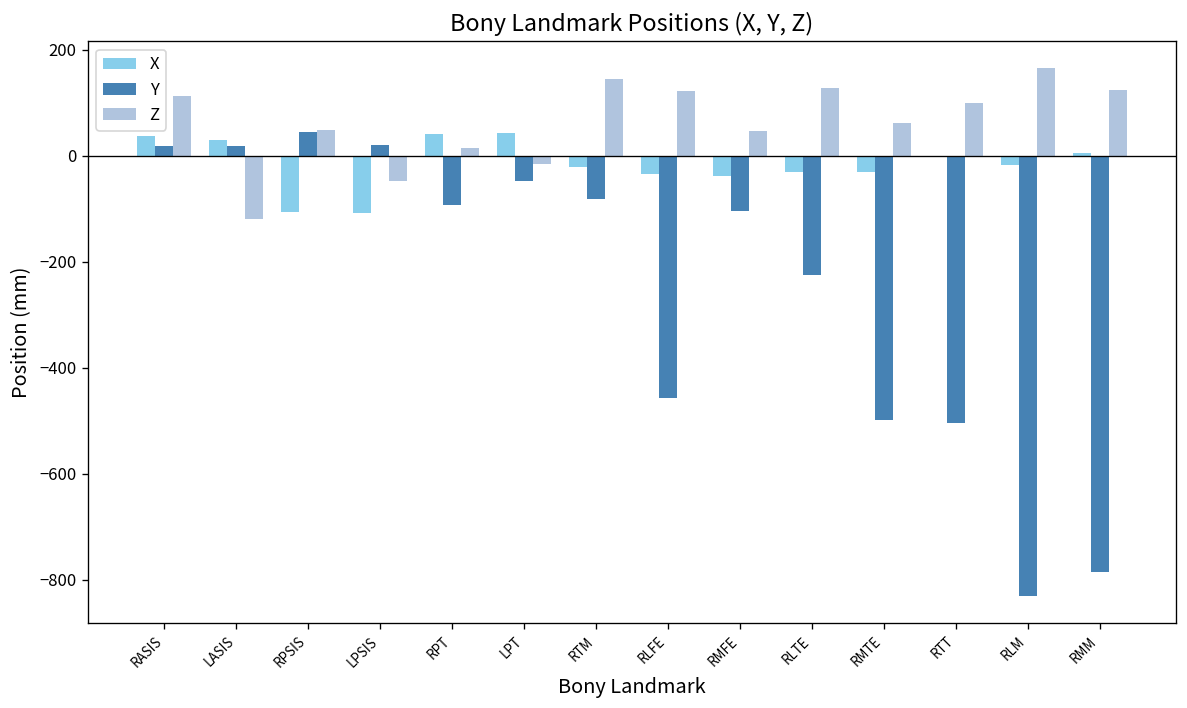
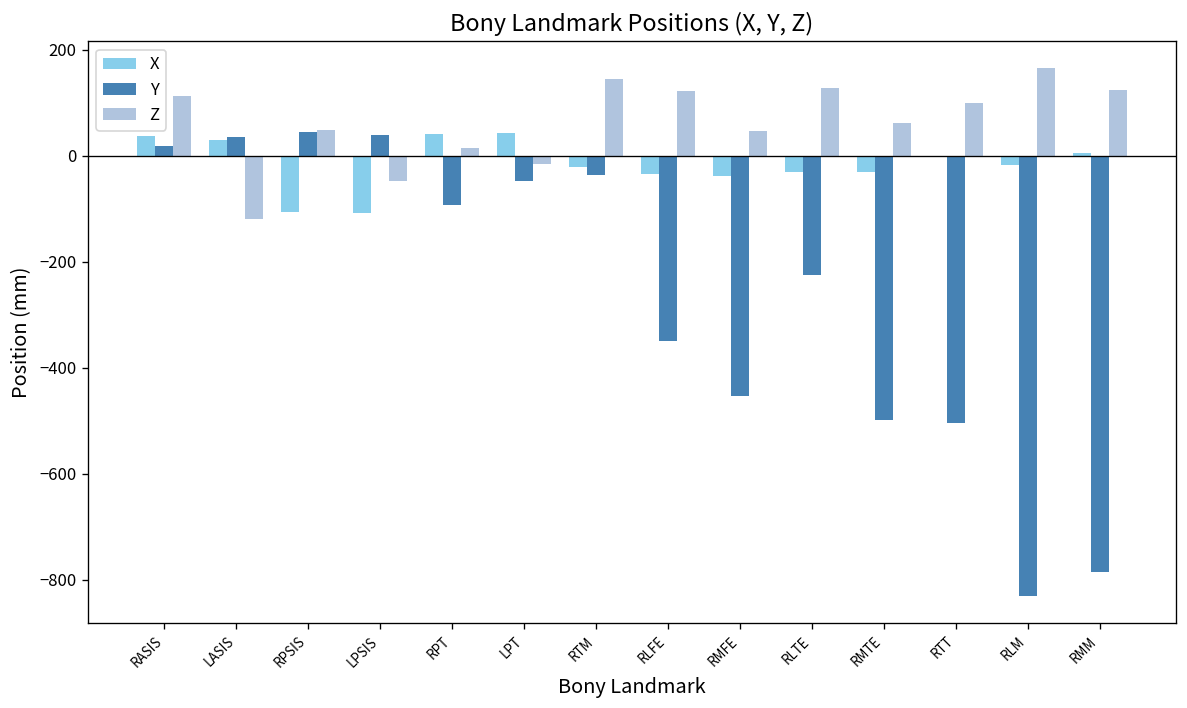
Y, LASIS: 20 -> 40
Y, LPSIS: 20 -> 40
Y, RTM: -80 -> -40
Y, RLFE: -460 -> -350
Y, RMFE: -100 -> -450
